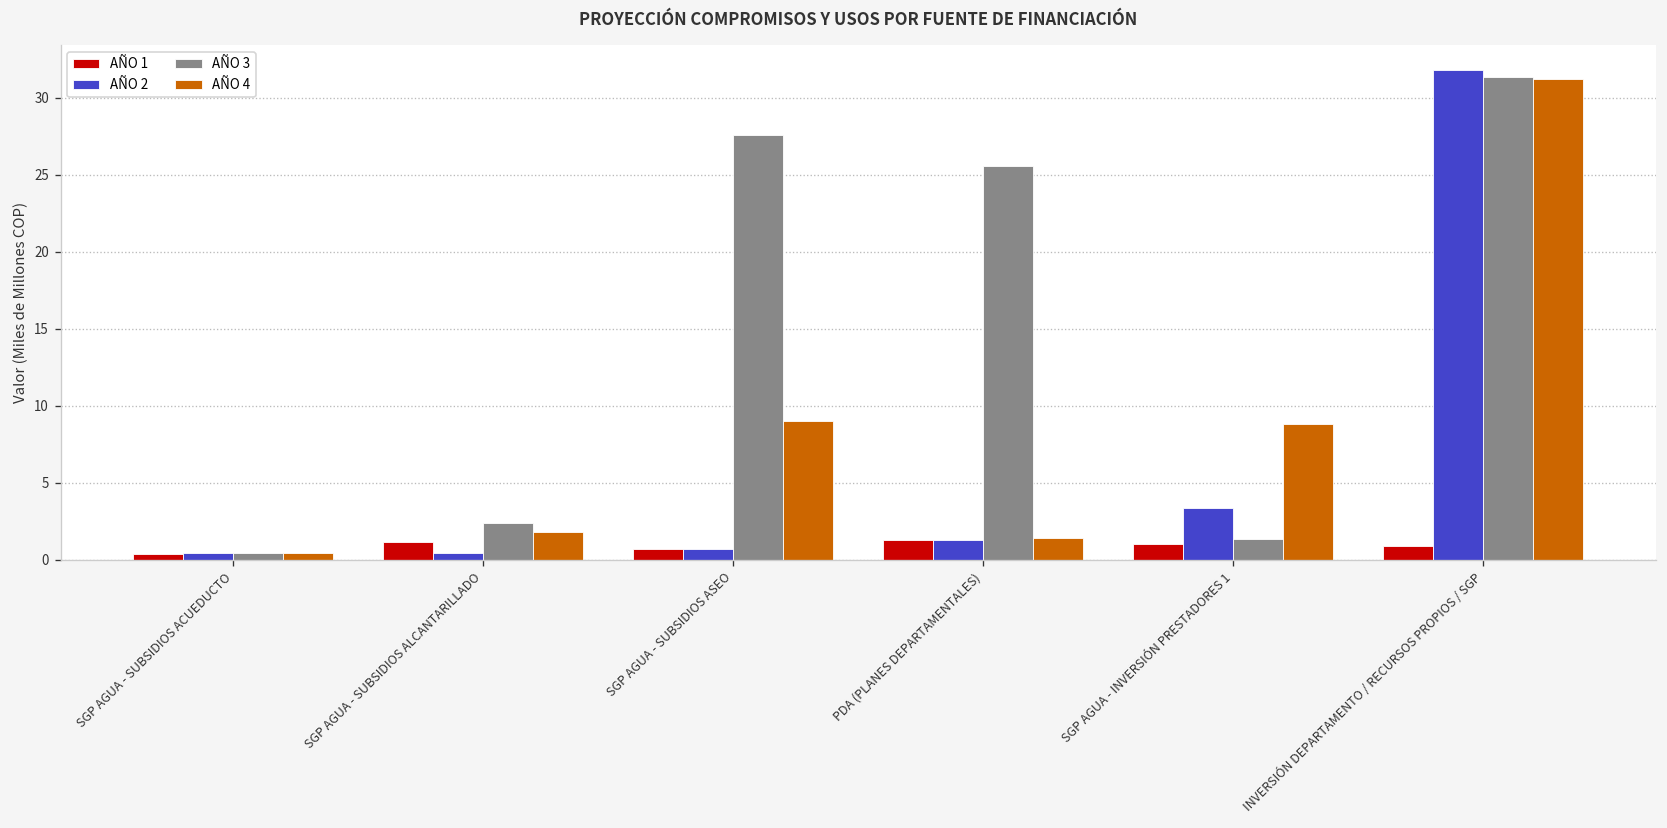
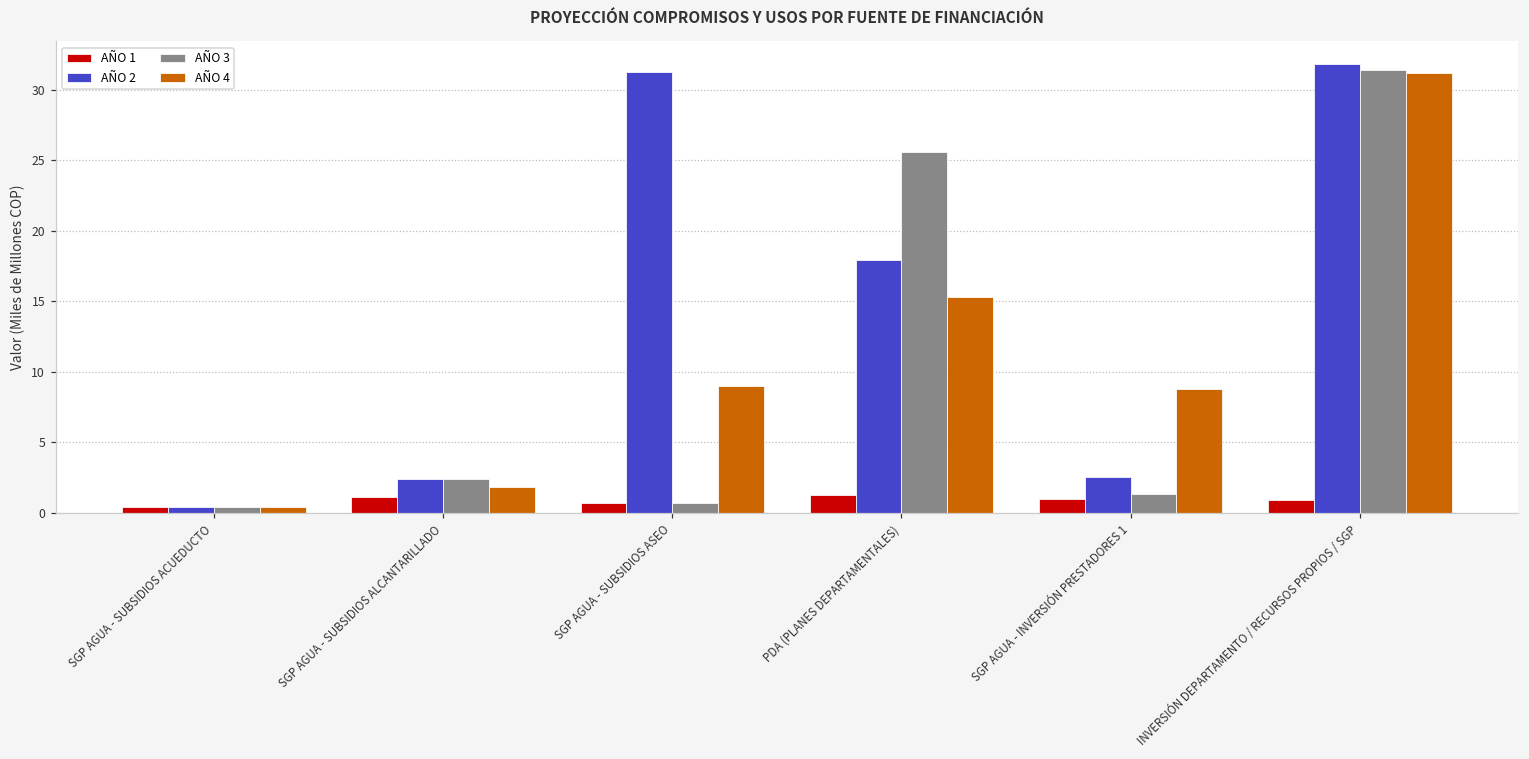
AÑO 2, SGP AGUA - SUBSIDIOS ALCANTARILLADO: 0.4 -> 2.4
AÑO 2, SGP AGUA - SUBSIDIOS ASEO: 0.7 -> 31.2
AÑO 3, SGP AGUA - SUBSIDIOS ASEO: 27.6 -> 0.7
AÑO 2, PDA (PLANES DEPARTAMENTALES): 1.3 -> 17.9
AÑO 4, PDA (PLANES DEPARTAMENTALES): 1.4 -> 15.3
AÑO 2, SGP AGUA - INVERSIÓN PRESTADORES 1: 3.4 -> 2.5
